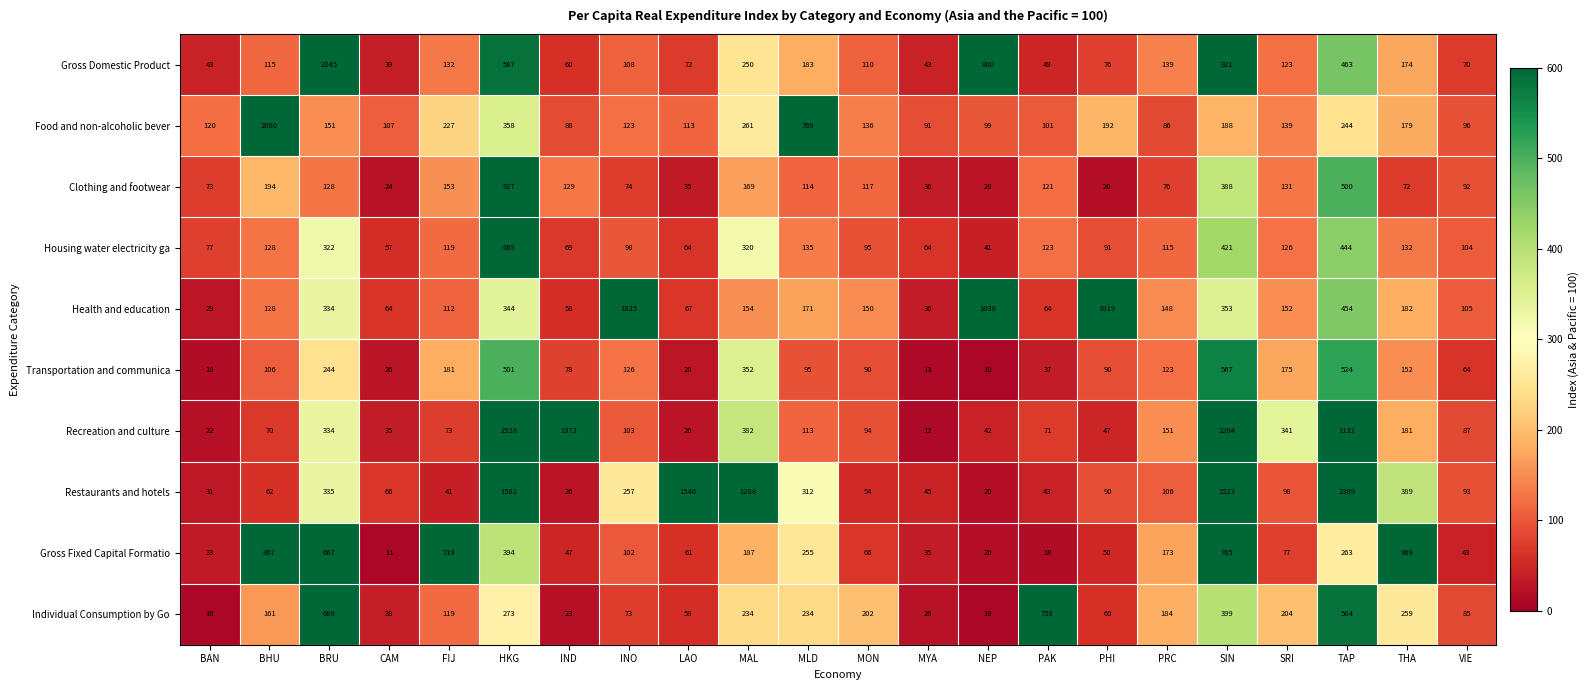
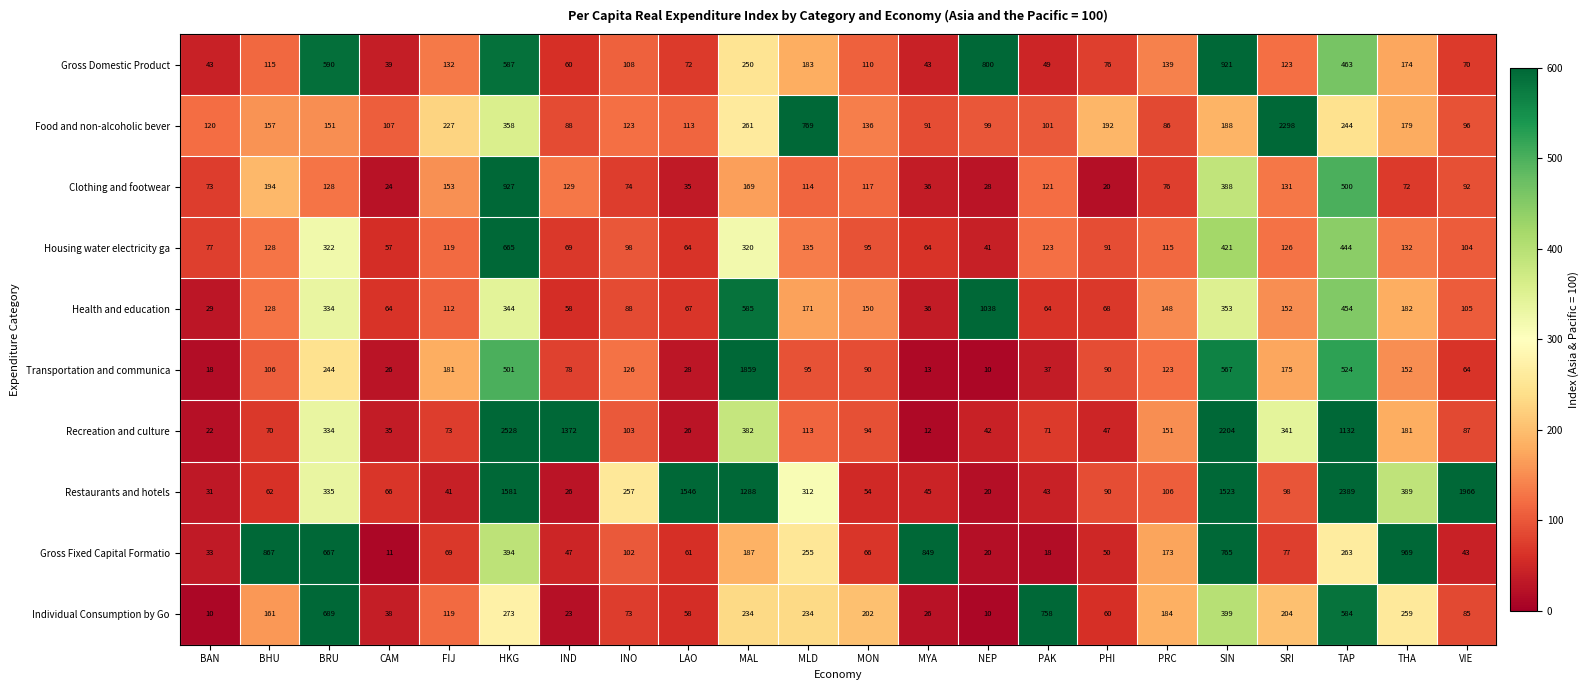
Gross Domestic Product, BRU: 2245 -> 590
Food and non-alcoholic bever, BHU: 2080 -> 157
Food and non-alcoholic bever, SRI: 139 -> 2298
Health and education, INO: 1825 -> 88
Health and education, MAL: 154 -> 585
Health and education, PHI: 1819 -> 68
Transportation and communica, MAL: 352 -> 1859
Restaurants and hotels, VIE: 93 -> 1966
Gross Fixed Capital Formatio, FIJ: 719 -> 69
Gross Fixed Capital Formatio, MYA: 35 -> 849
